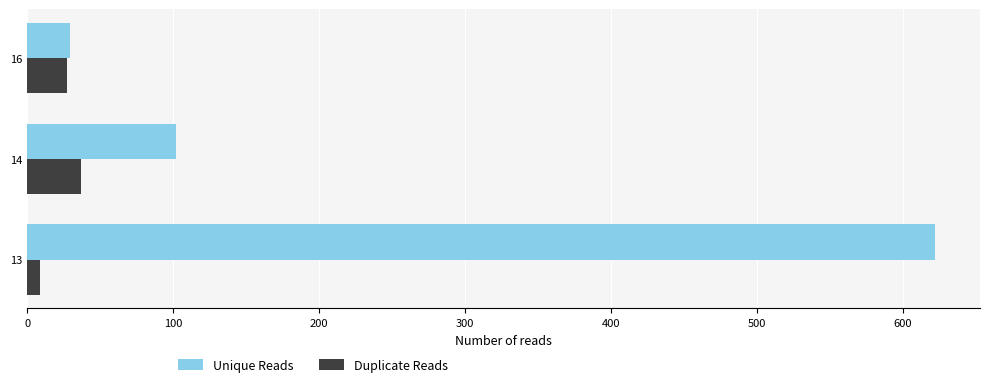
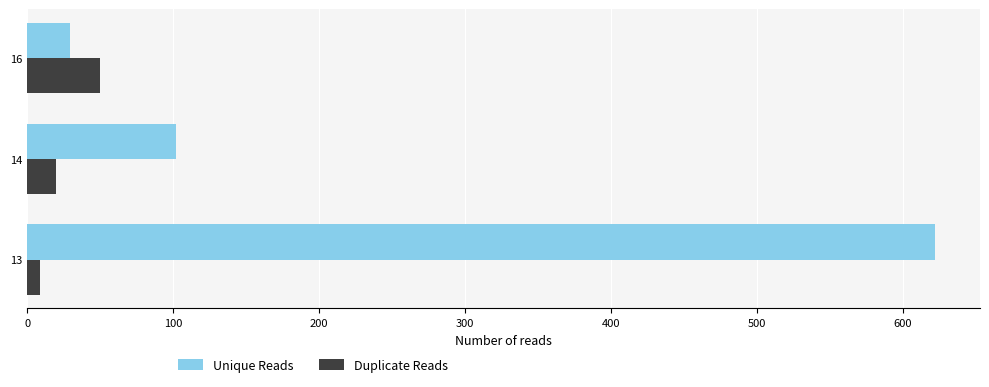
Duplicate Reads, 16: 27 -> 50
Duplicate Reads, 14: 37 -> 20
